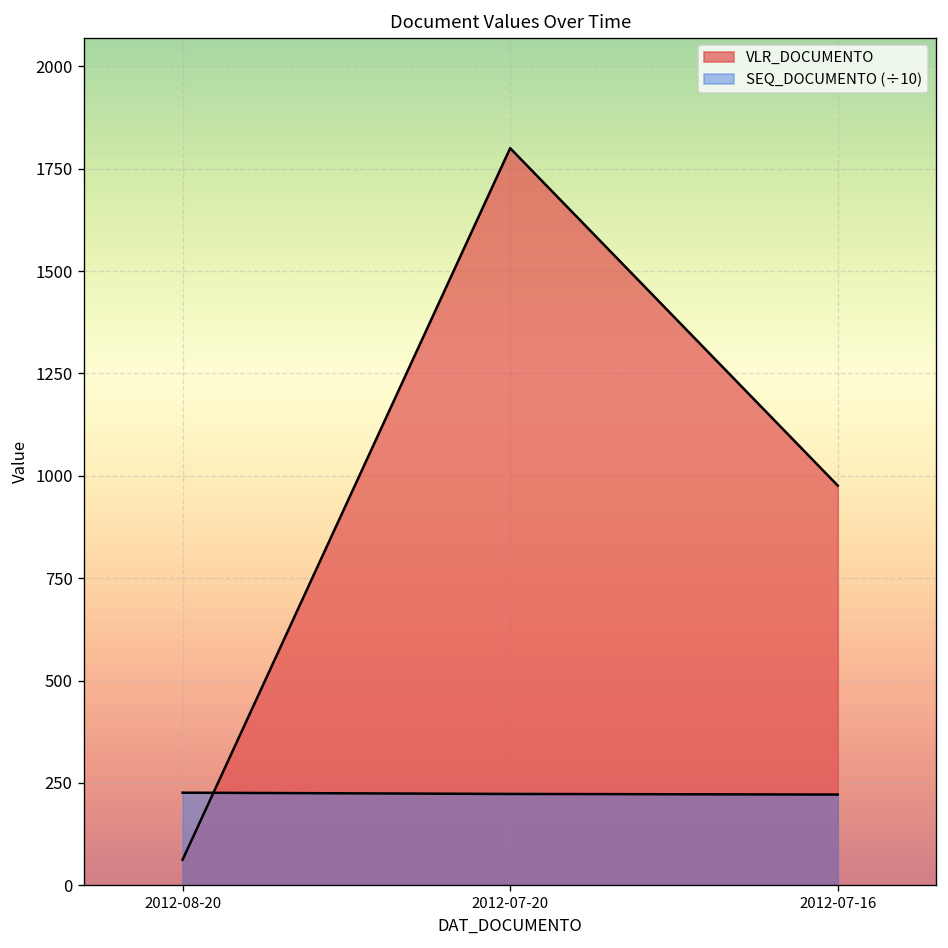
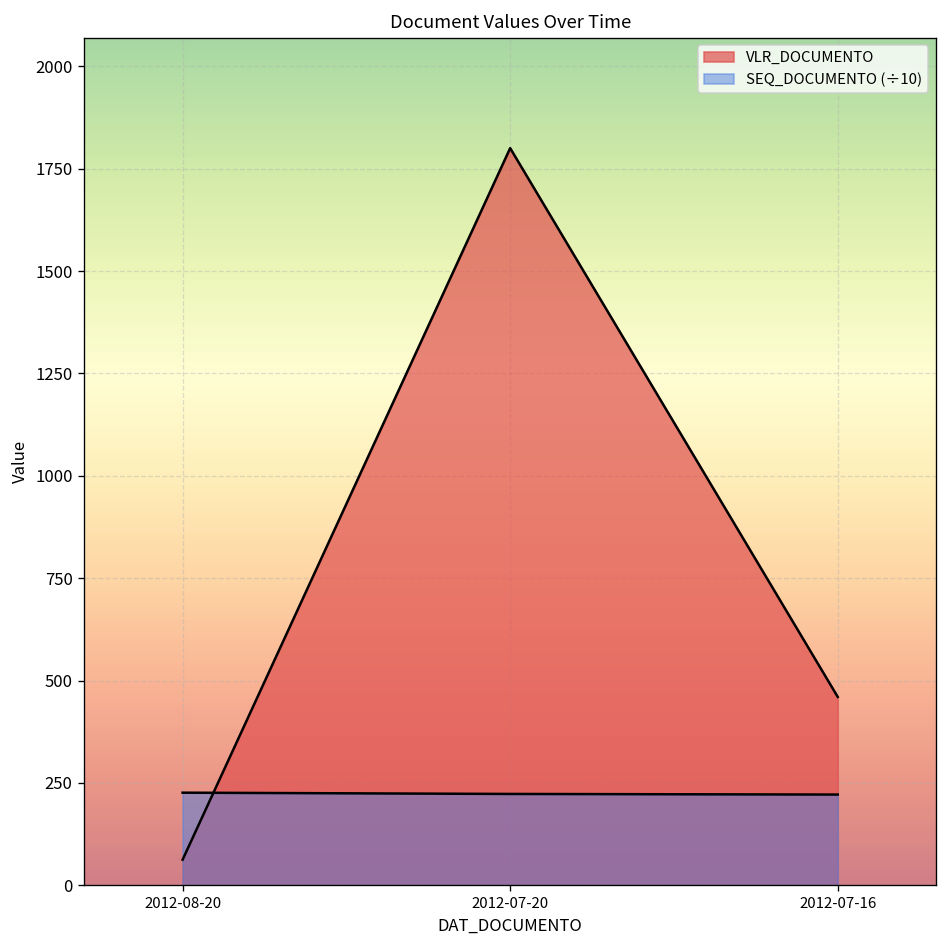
VLR_DOCUMENTO, 2012-07-16: 980 -> 460
